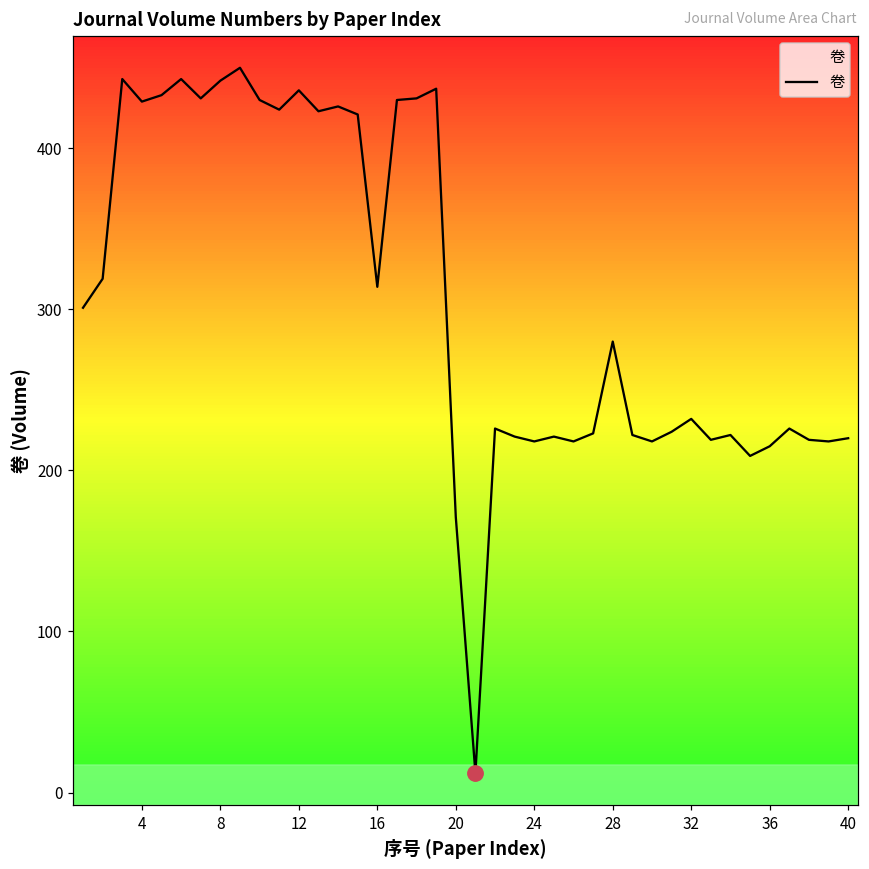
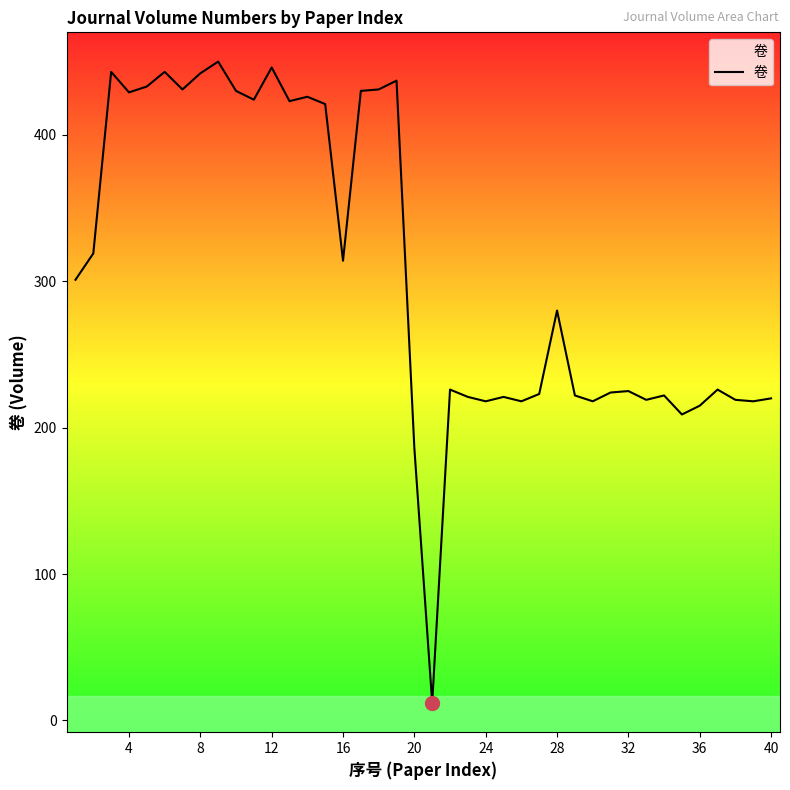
卷, 12: 436 -> 446
卷, 20: 171 -> 186
卷, 32: 232 -> 225
